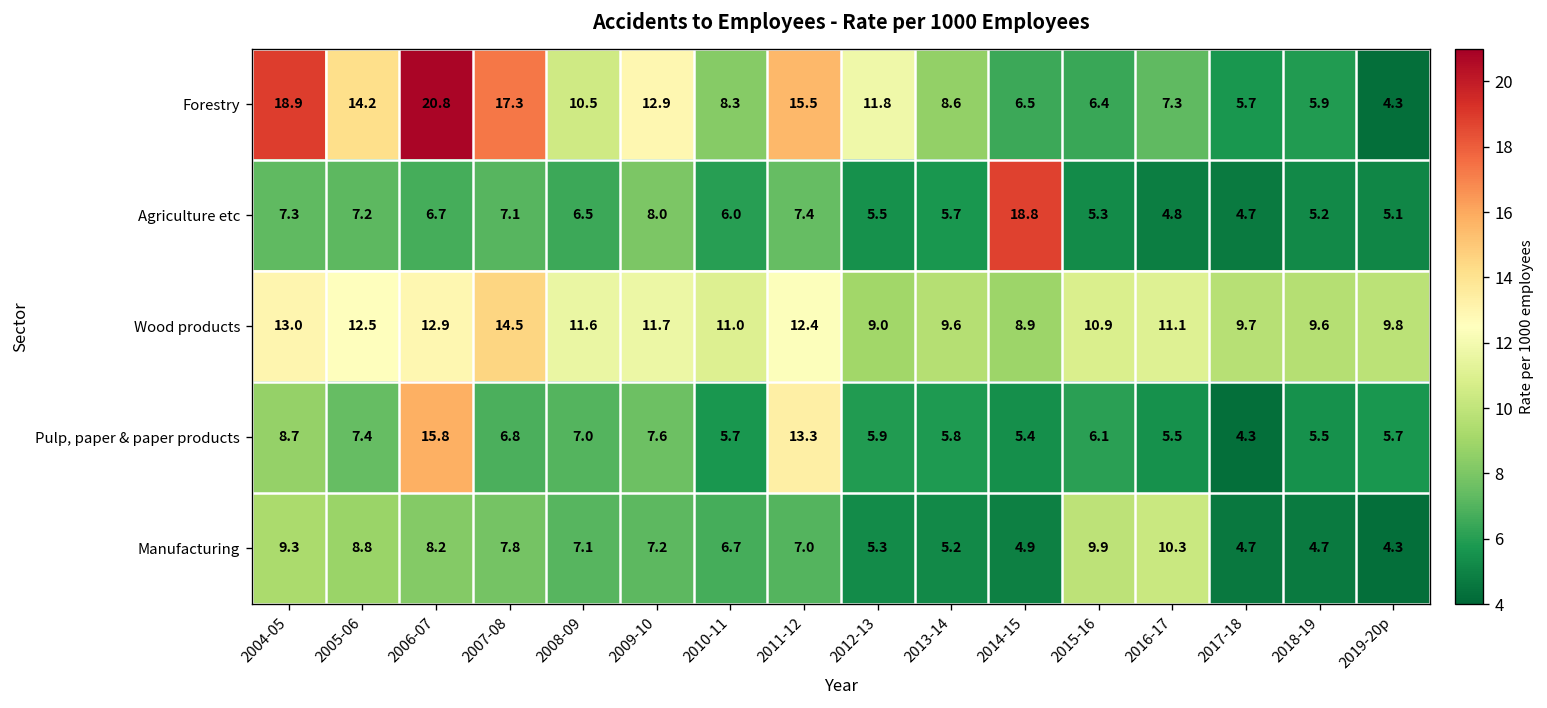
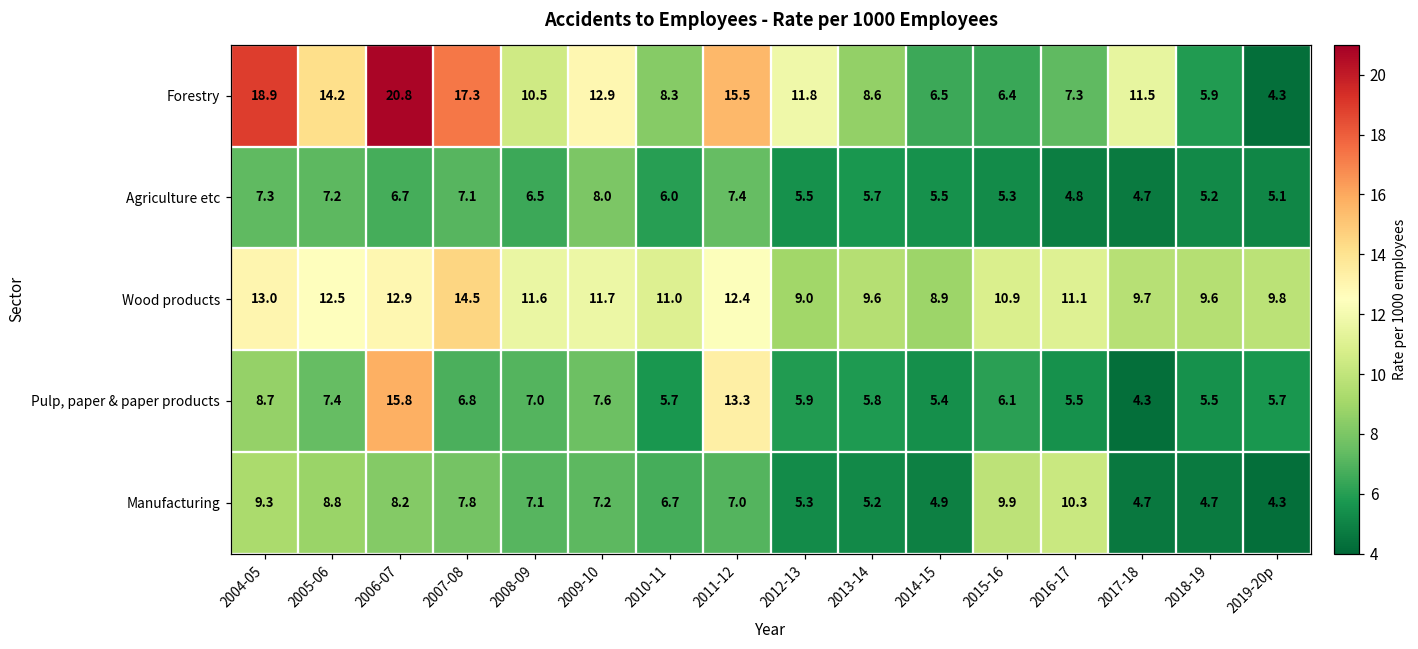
Forestry, 2017-18: 5.7 -> 11.5
Agriculture etc, 2014-15: 18.8 -> 5.5
